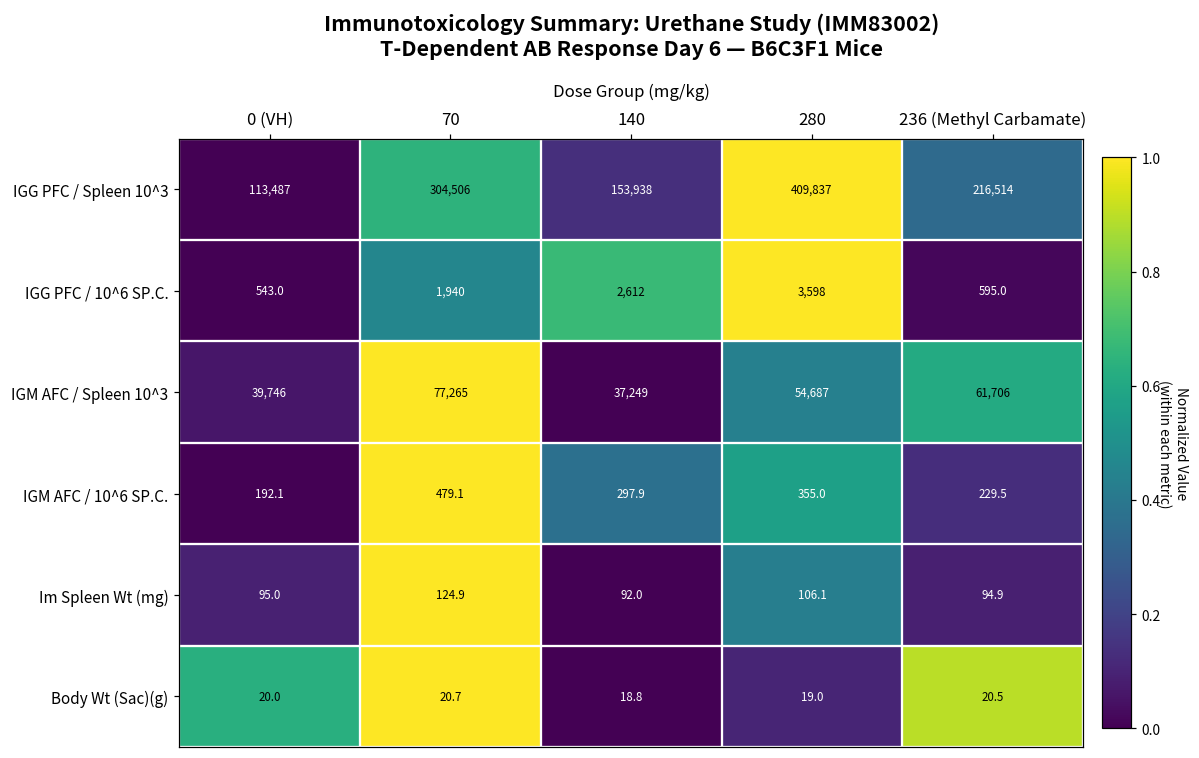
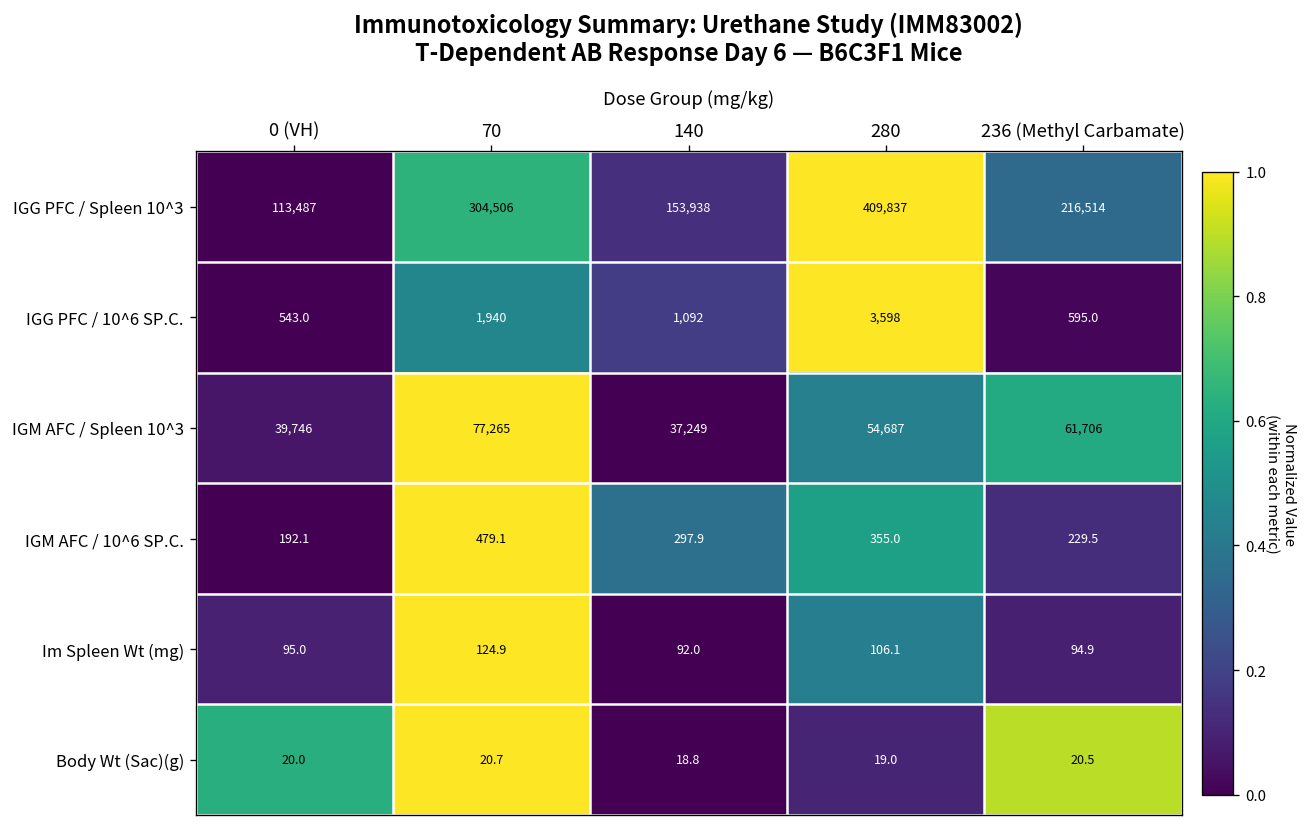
IGG PFC / 10^6 SP.C., 140: 2,612 -> 1,092
